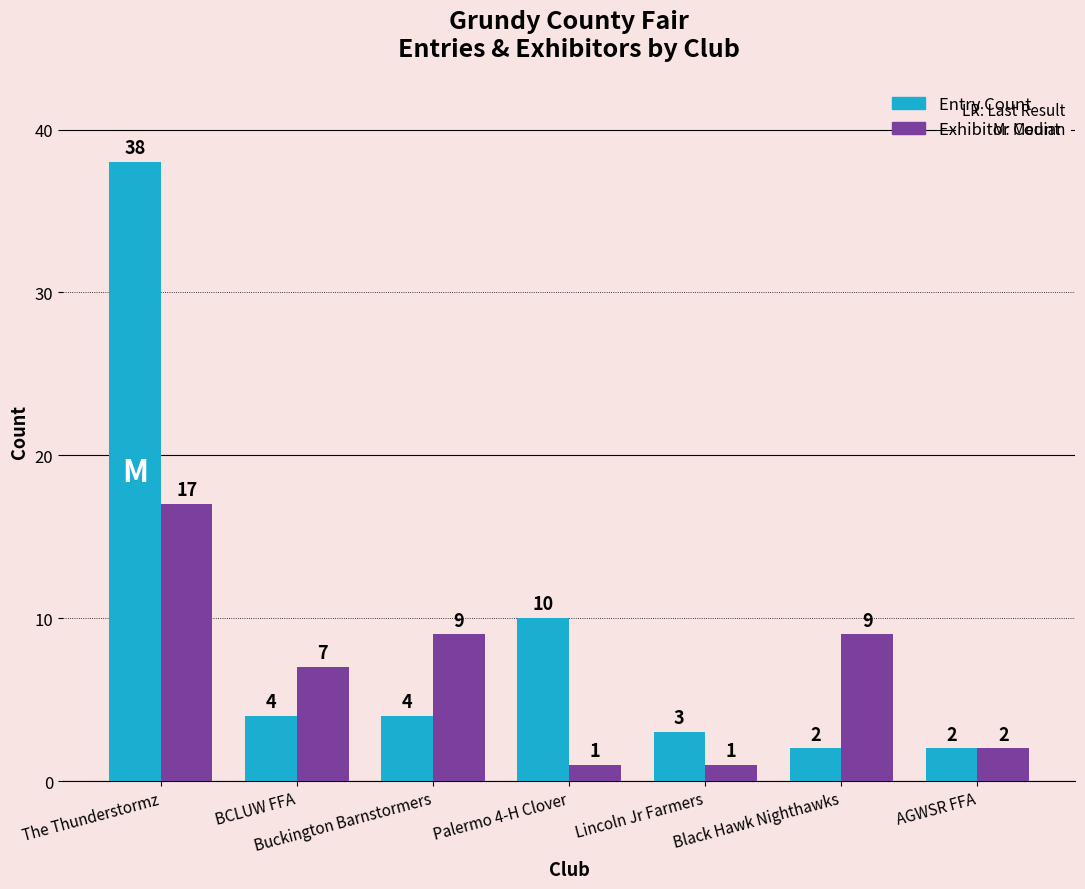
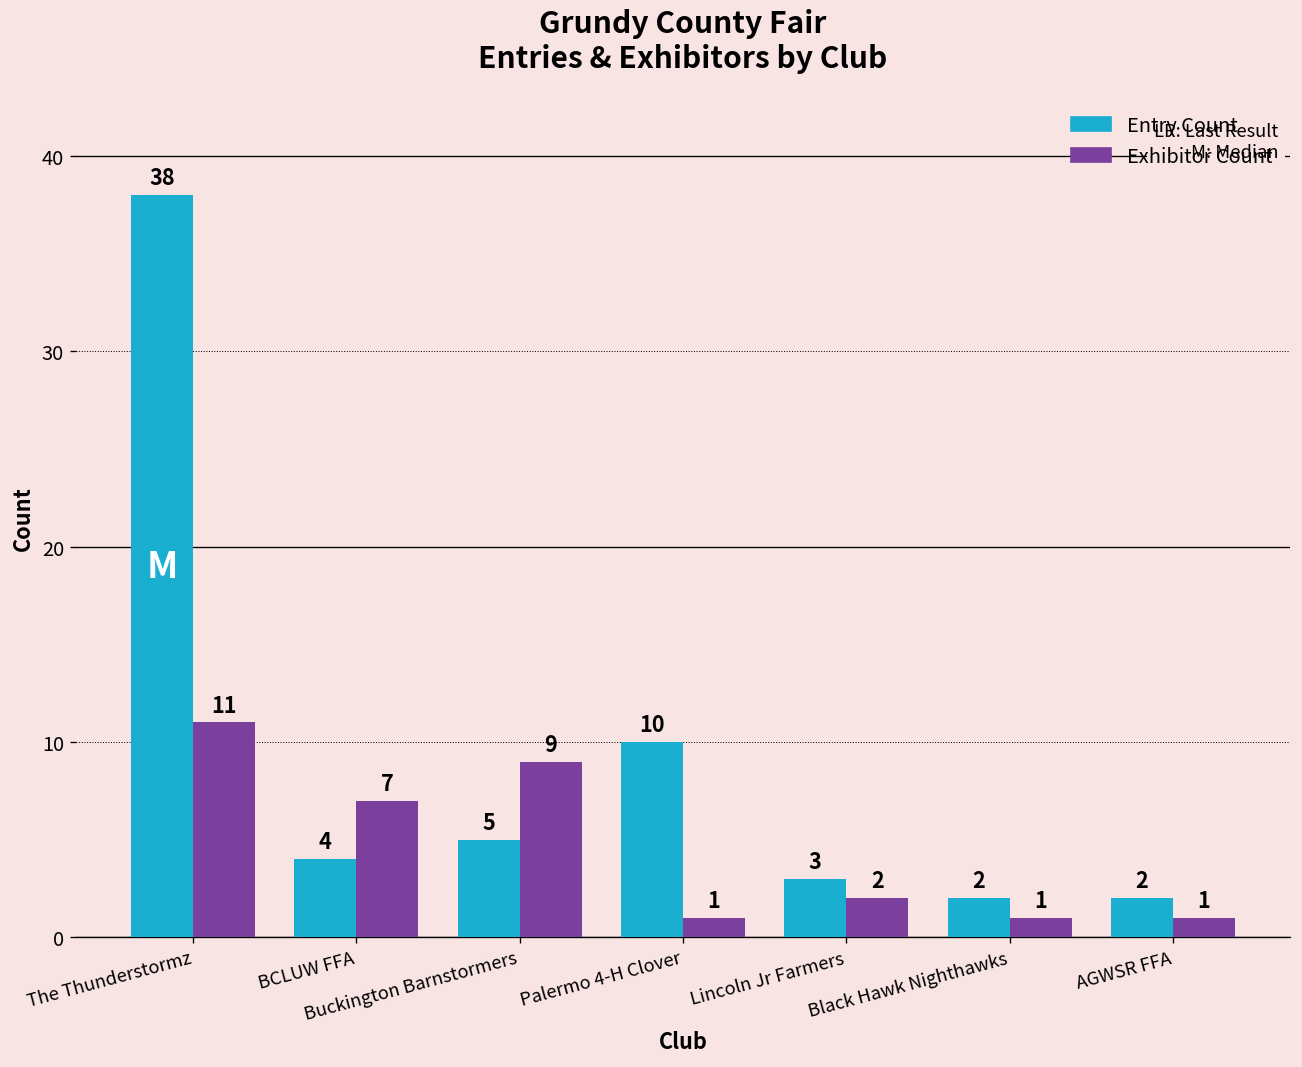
Exhibitor Count, The Thunderstormz: 17 -> 11
Entry Count, Buckington Barnstormers: 4 -> 5
Exhibitor Count, Lincoln Jr Farmers: 1 -> 2
Exhibitor Count, Black Hawk Nighthawks: 9 -> 1
Exhibitor Count, AGWSR FFA: 2 -> 1
